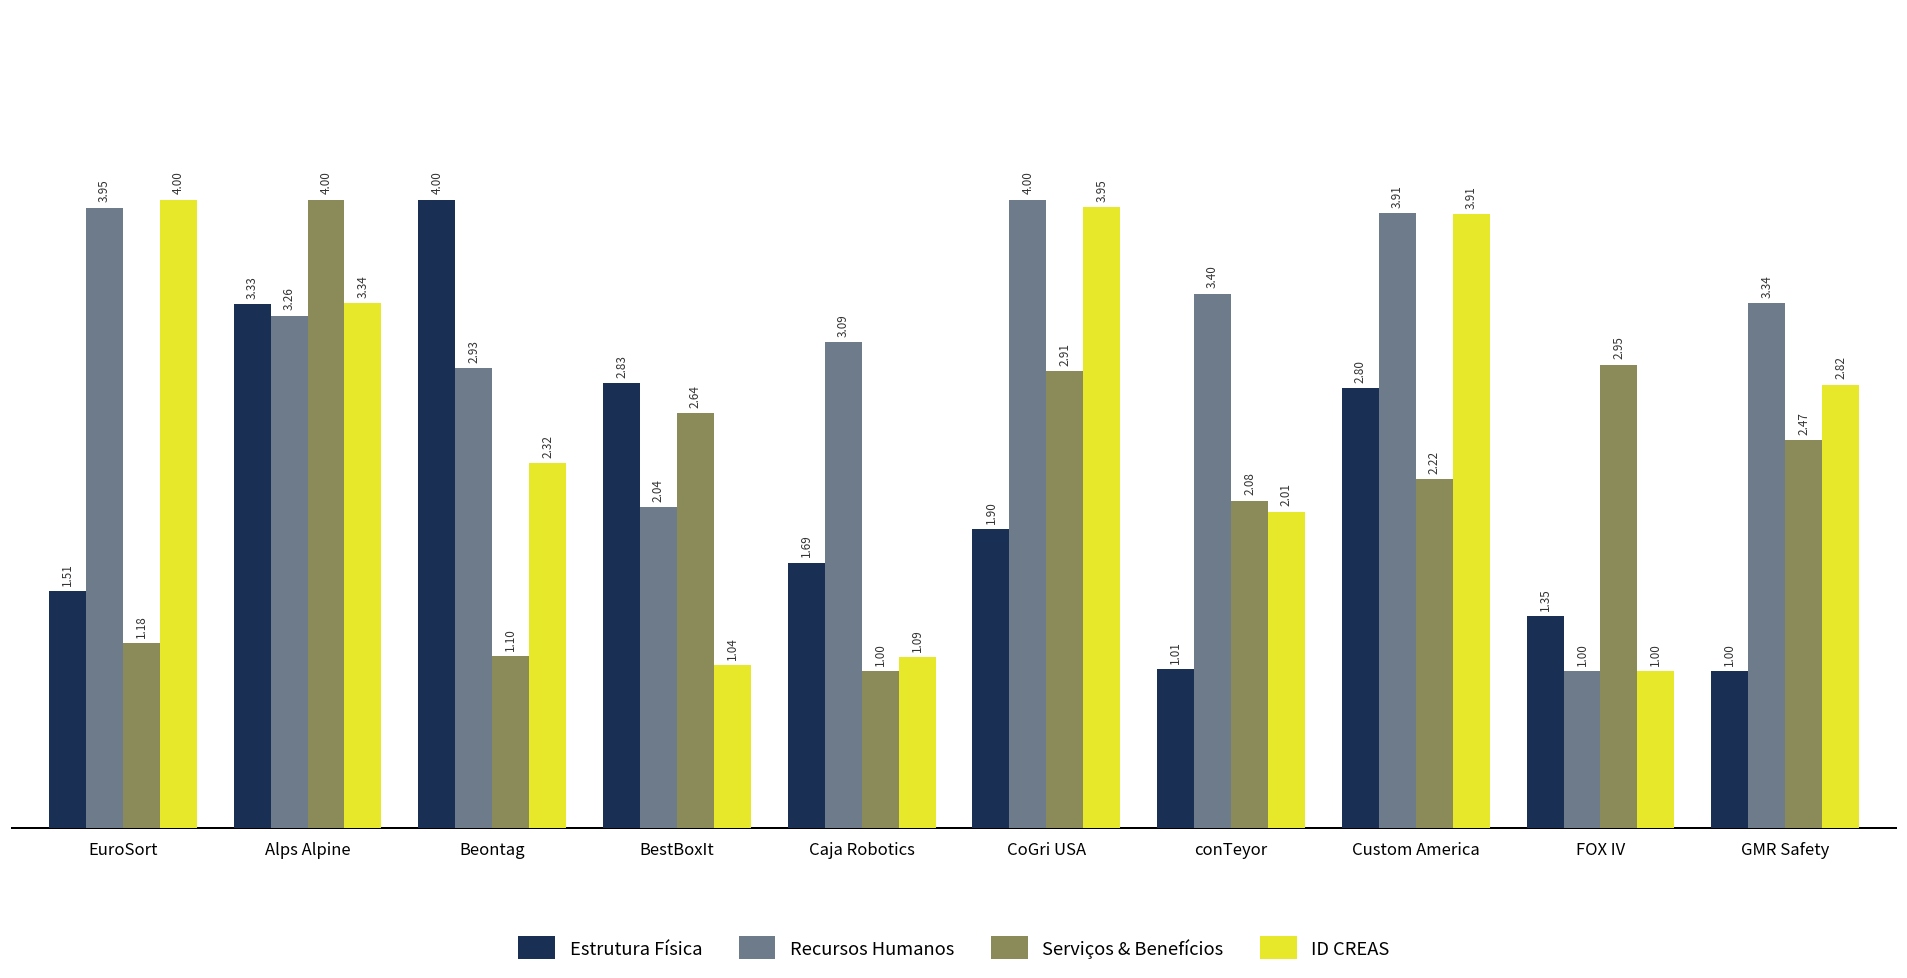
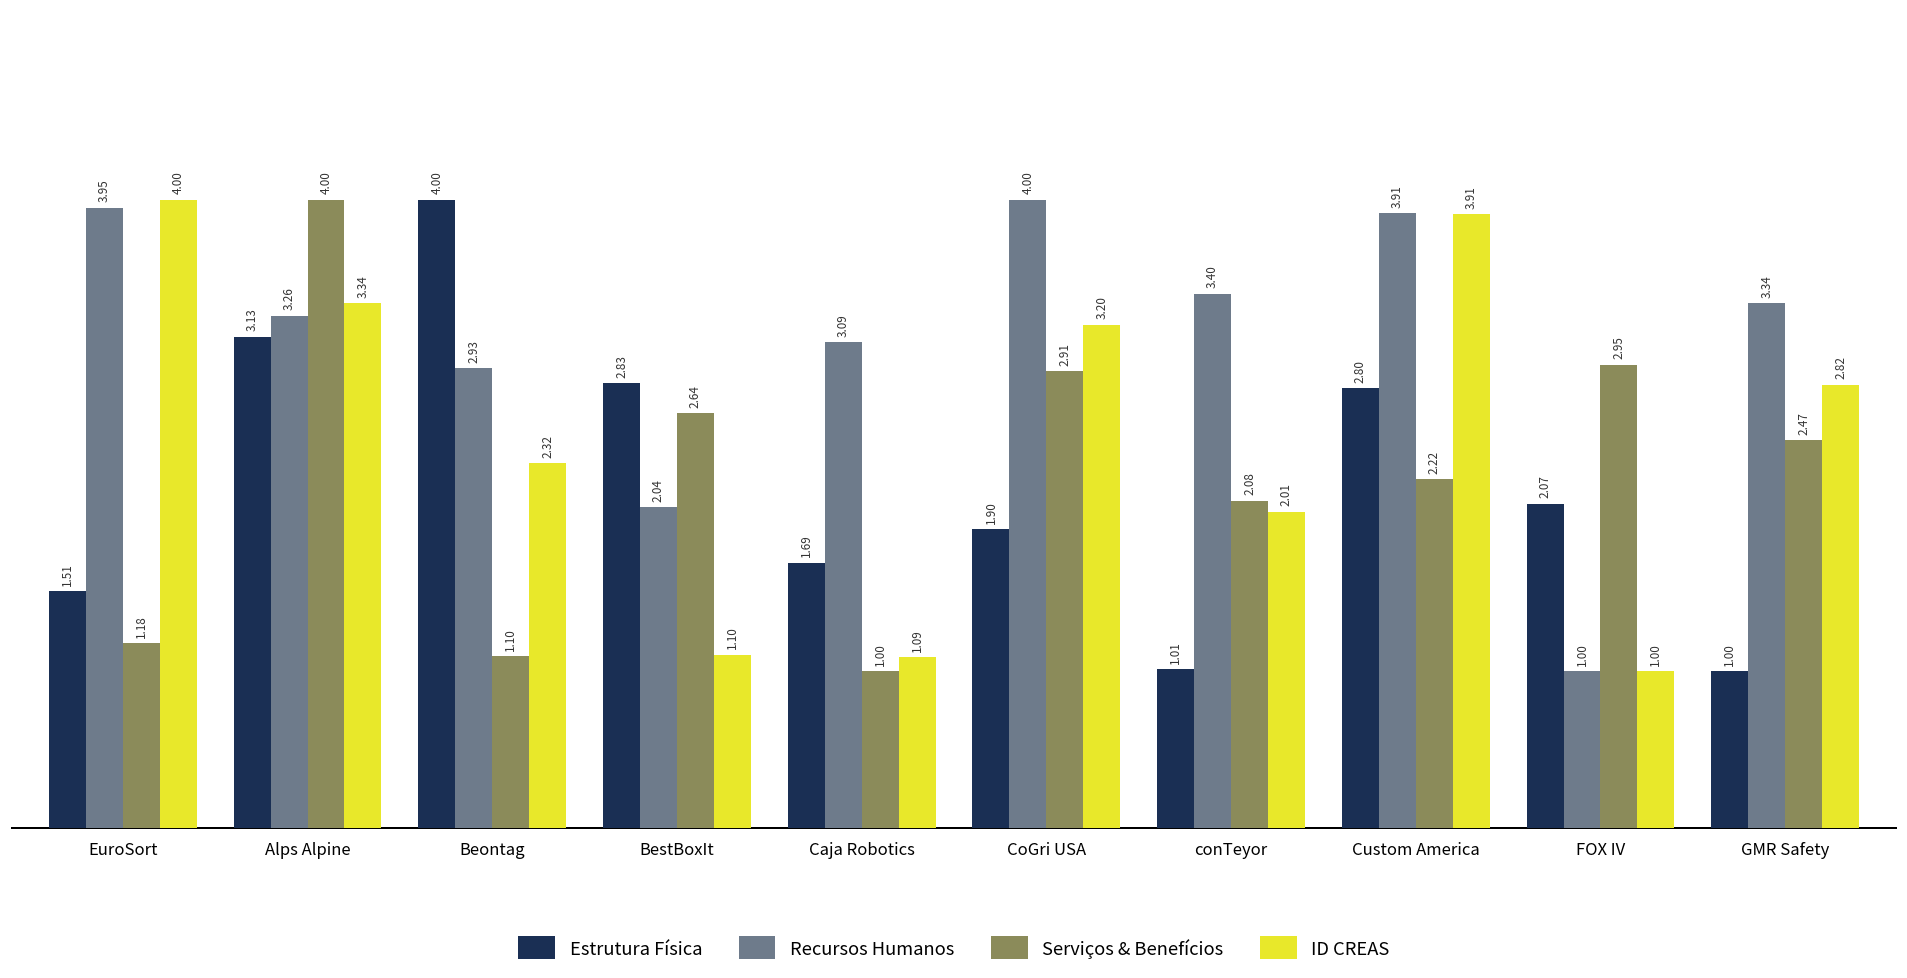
Estrutura Física, Alps Alpine: 3.33 -> 3.13
ID CREAS, BestBoxIt: 1.04 -> 1.10
ID CREAS, CoGri USA: 3.95 -> 3.20
Estrutura Física, FOX IV: 1.35 -> 2.07
